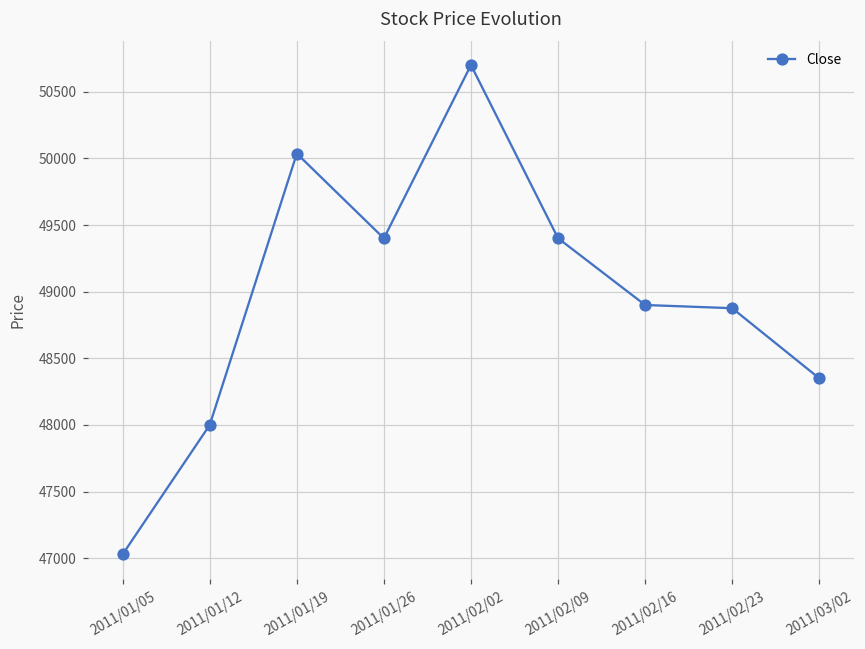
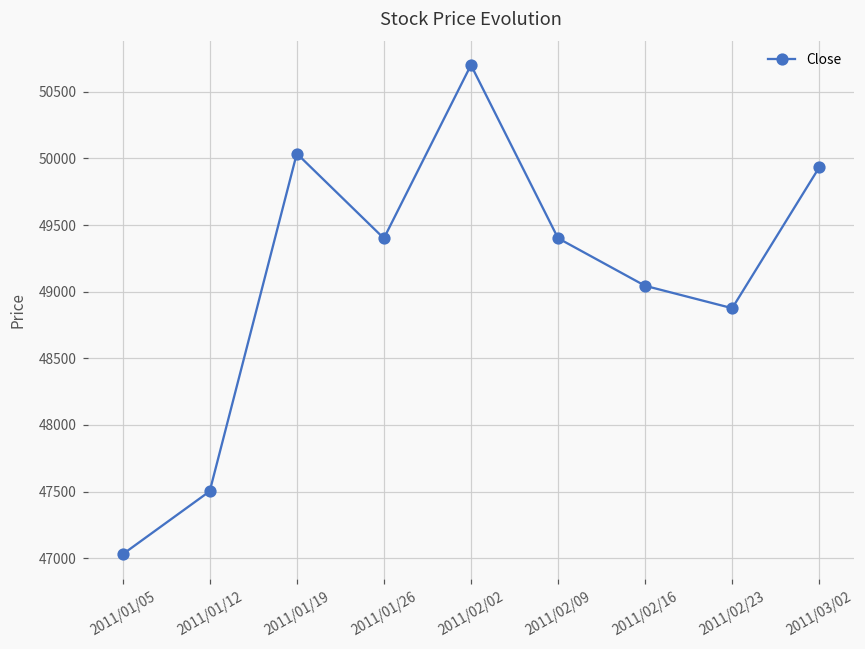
2011/01/12: 48000 -> 47500
2011/02/16: 48900 -> 49040
2011/03/02: 48350 -> 49930
